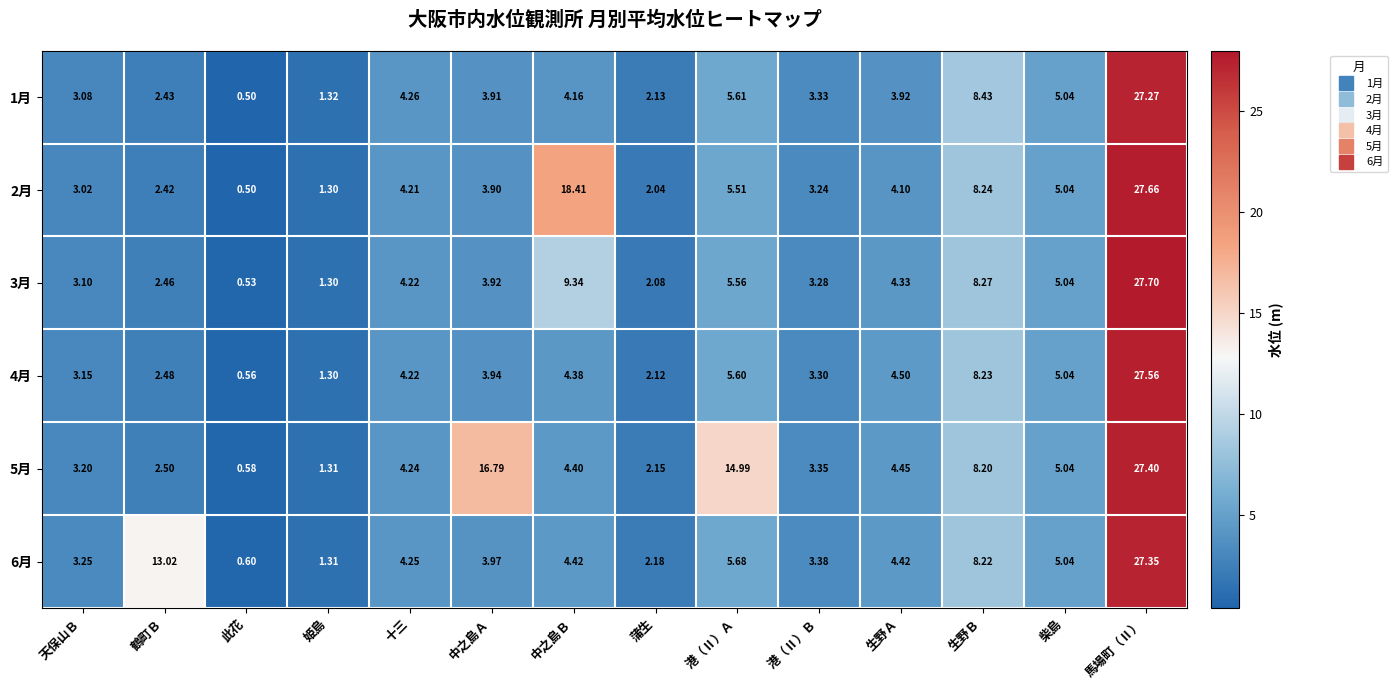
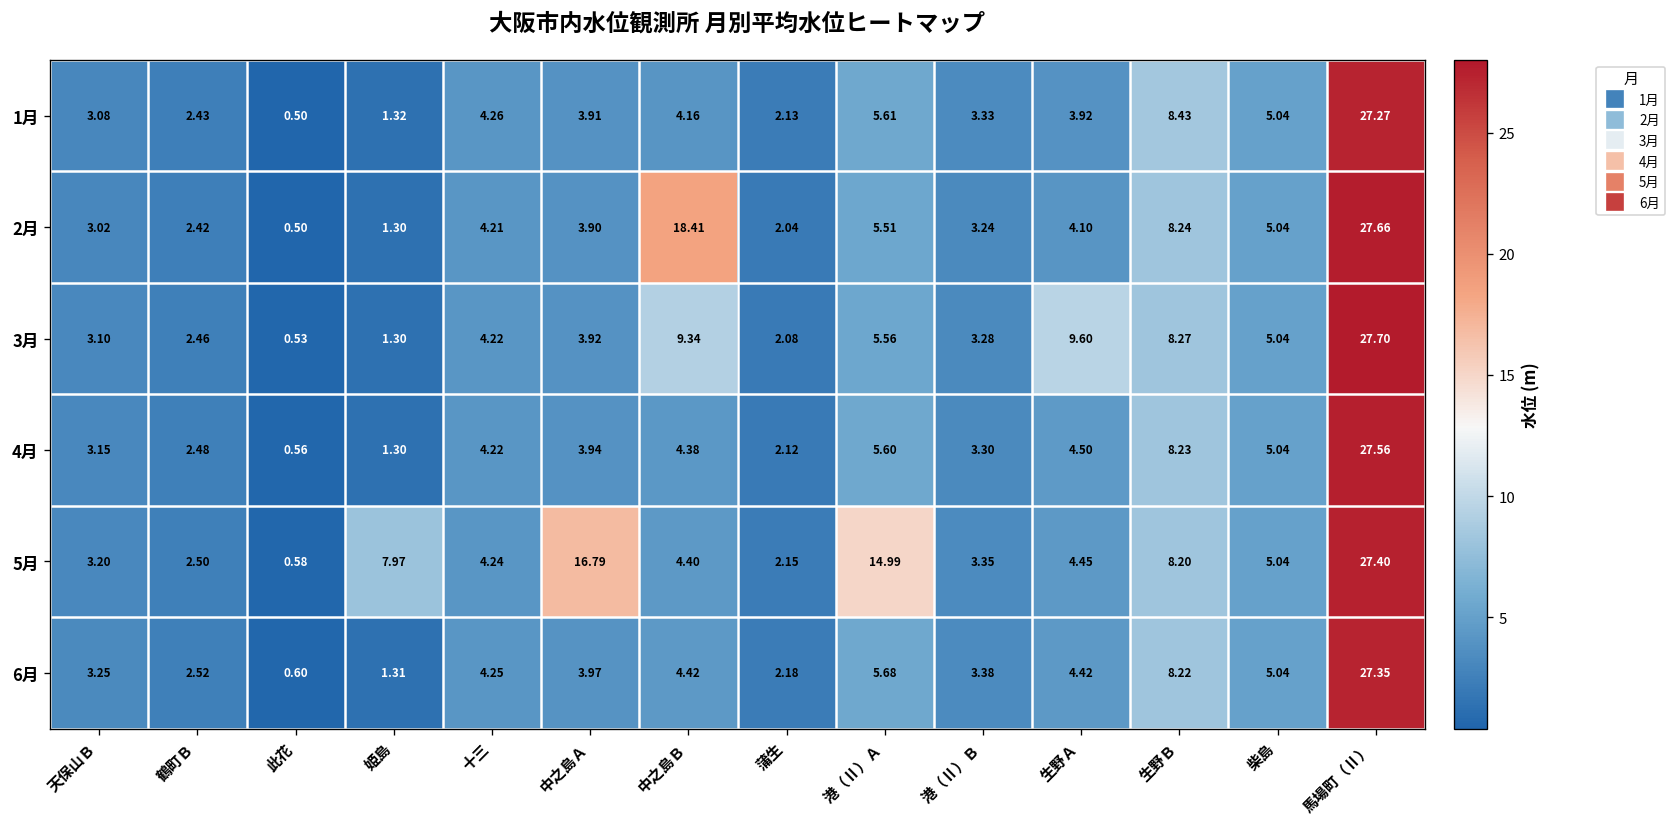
3月, 生野Ａ: 4.33 -> 9.60
5月, 姫島: 1.31 -> 7.97
6月, 鶴町Ｂ: 13.02 -> 2.52
